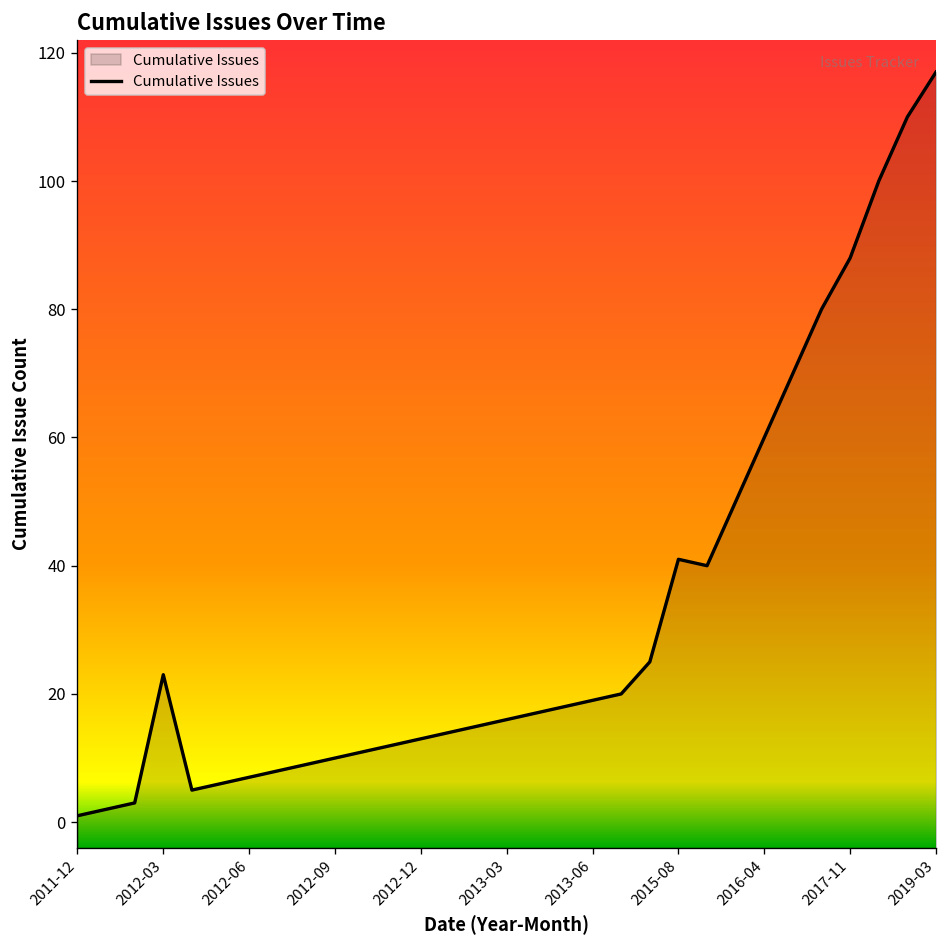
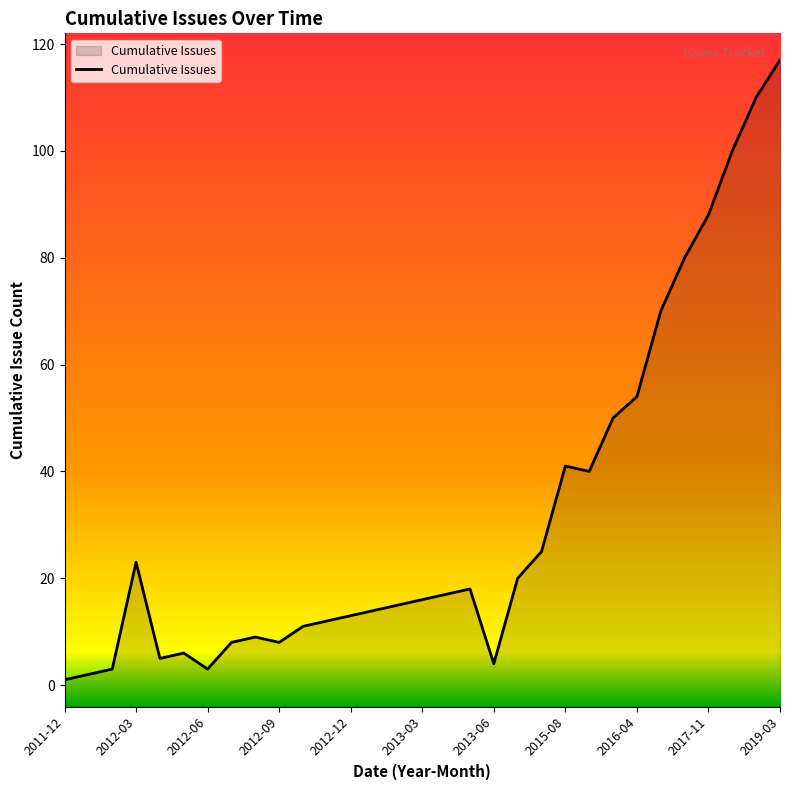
2012-06: 7 -> 3
2012-09: 10 -> 8
2013-06: 19 -> 4
2016-04: 60 -> 54
